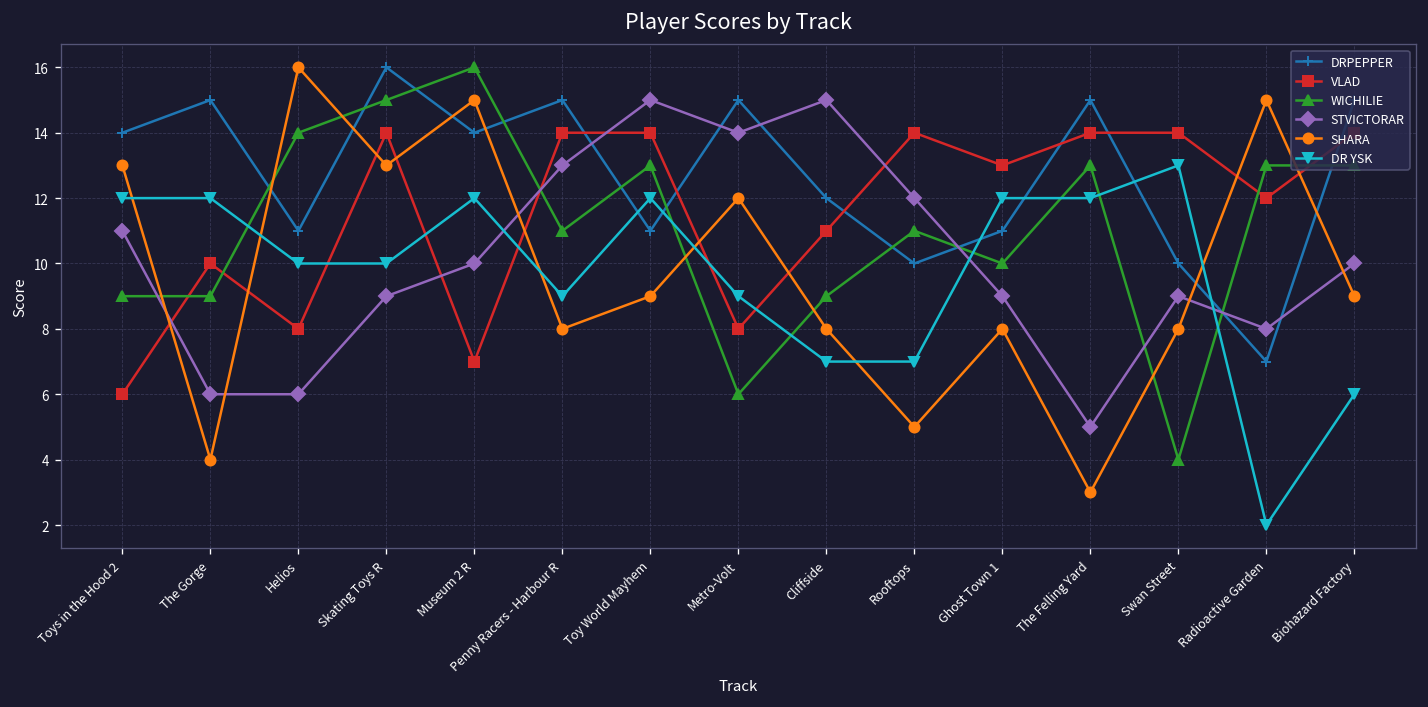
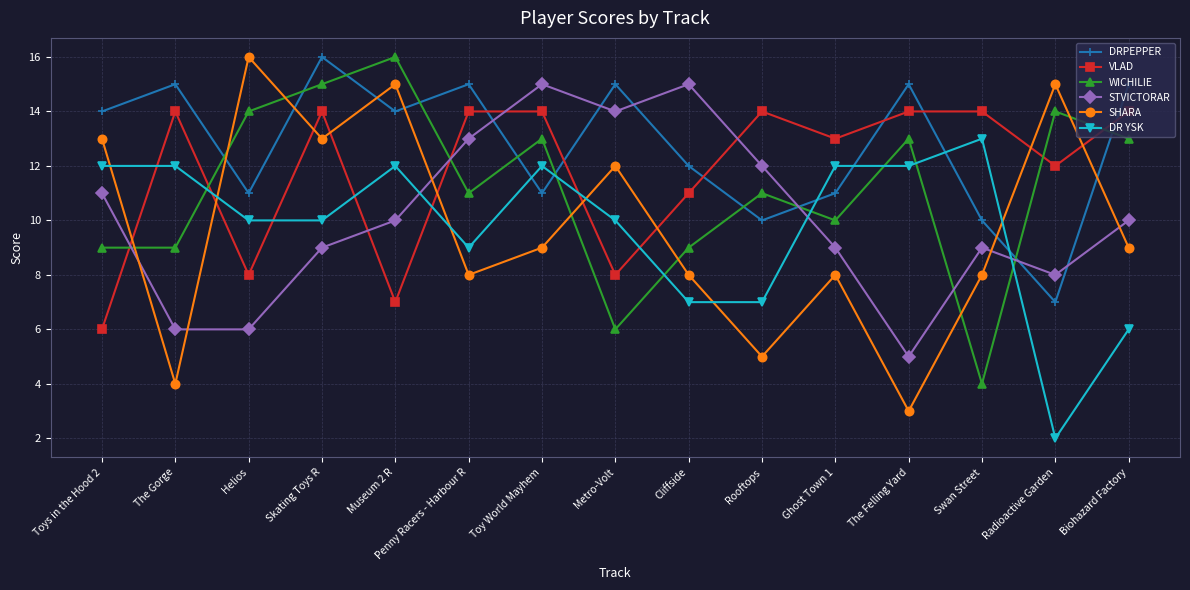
VLAD, The Gorge: 10 -> 14
DR YSK, Metro-Volt: 9 -> 10
WICHILIE, Radioactive Garden: 13 -> 14
